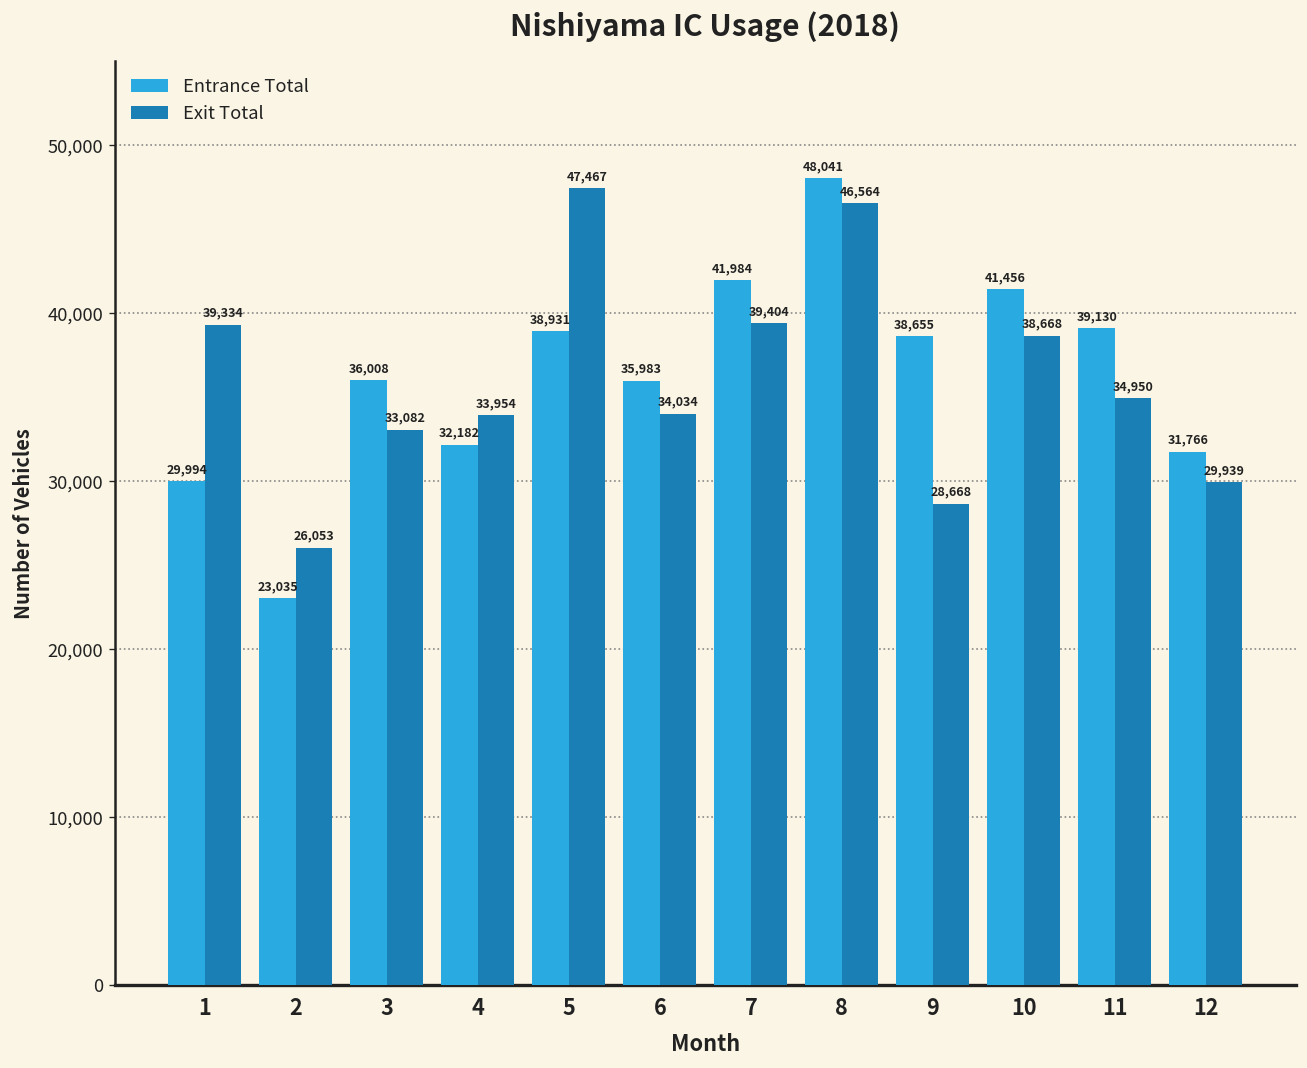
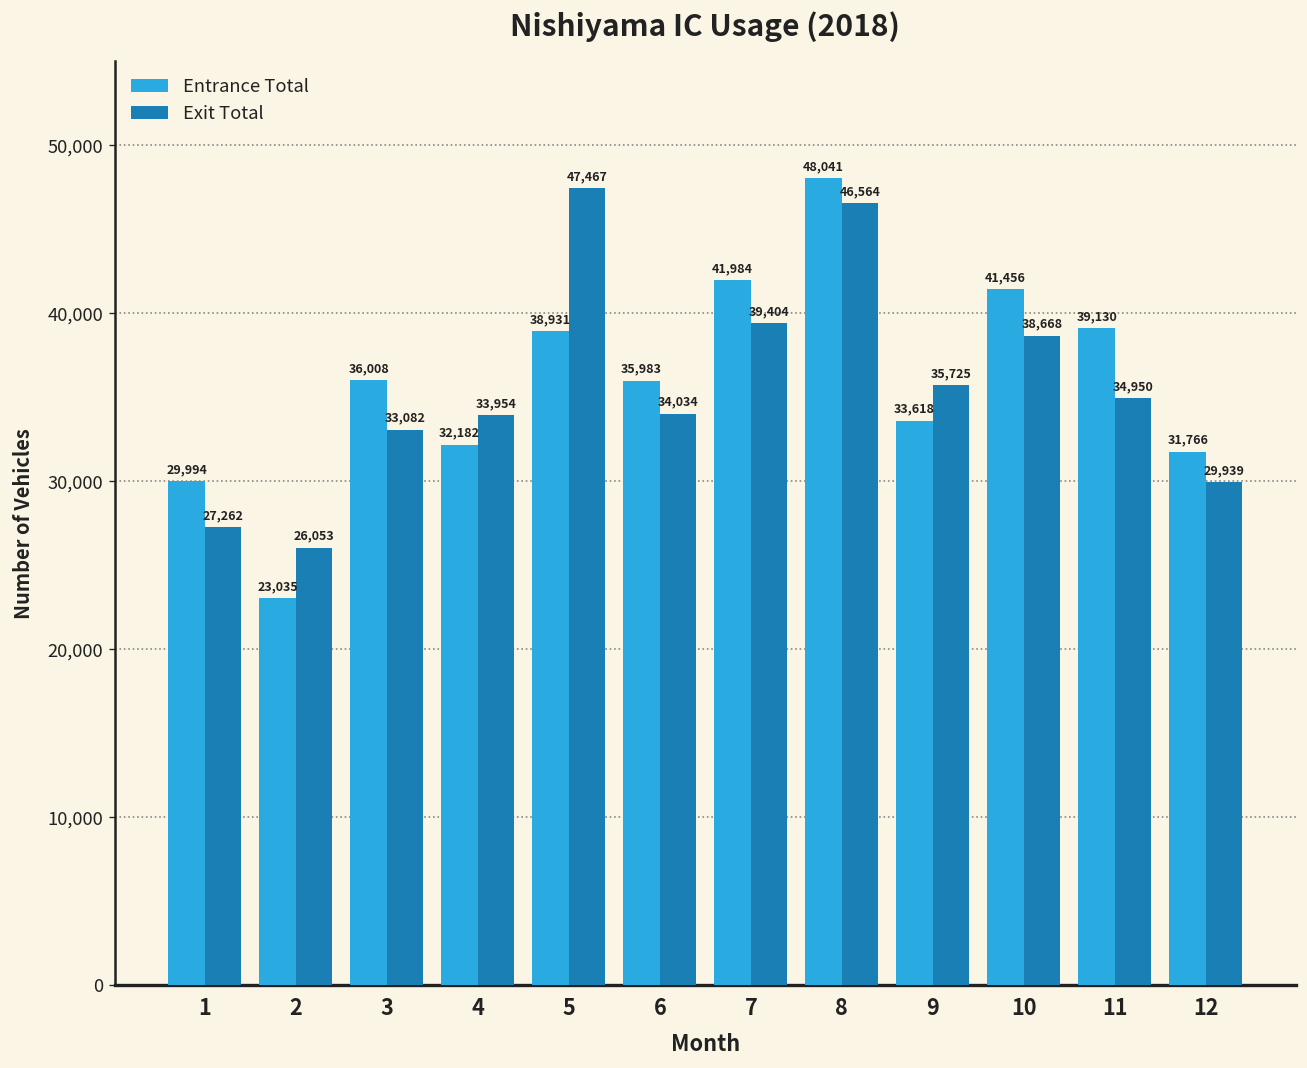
Exit Total, 1: 39,334 -> 27,262
Entrance Total, 9: 38,655 -> 33,618
Exit Total, 9: 28,668 -> 35,725
